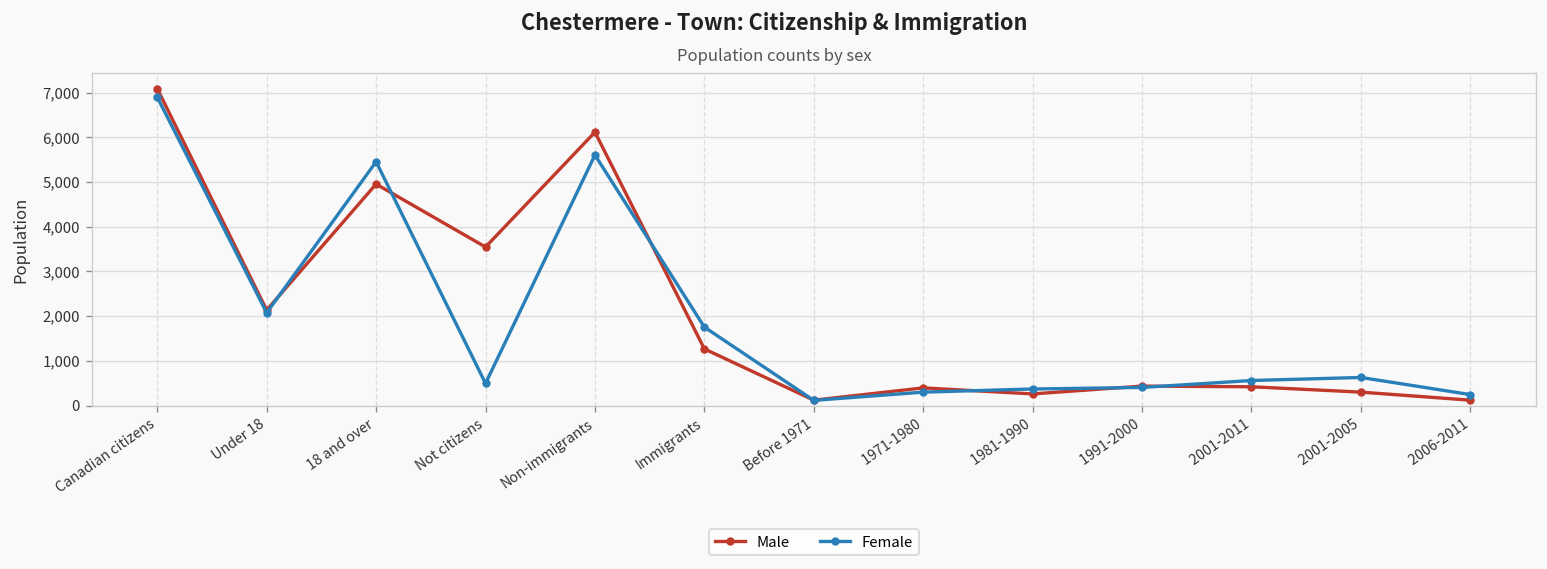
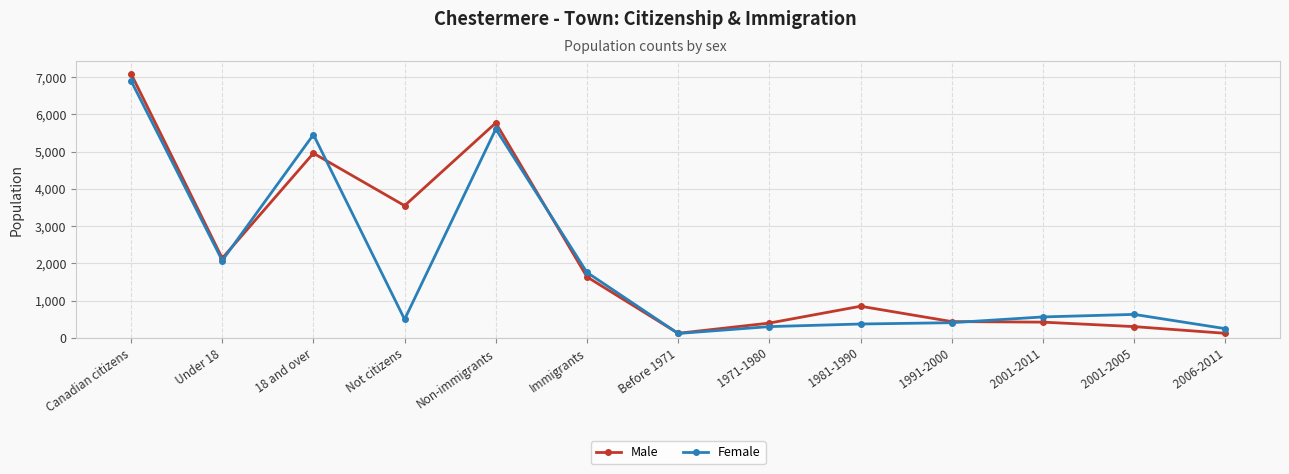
Male, Non-immigrants: 6,100 -> 5,800
Male, Immigrants: 1,300 -> 1,600
Male, 1981-1990: 300 -> 800
